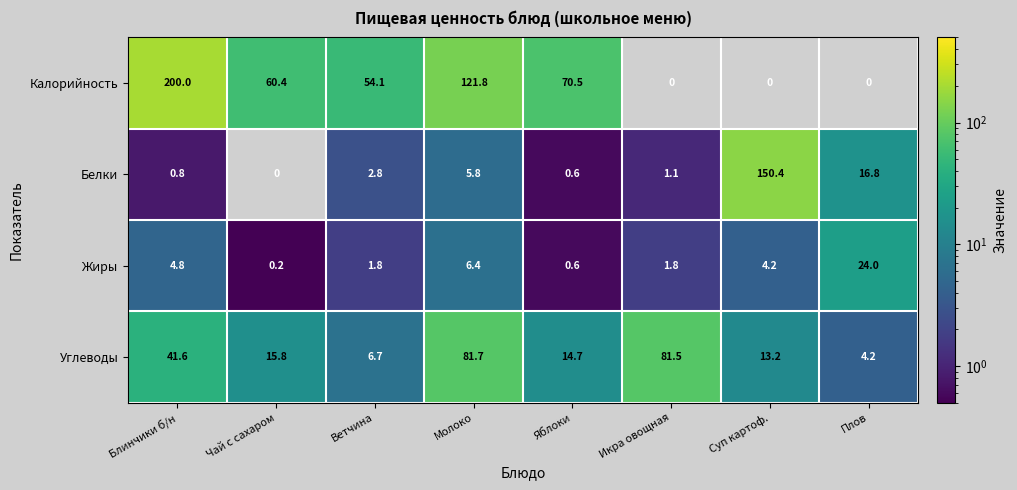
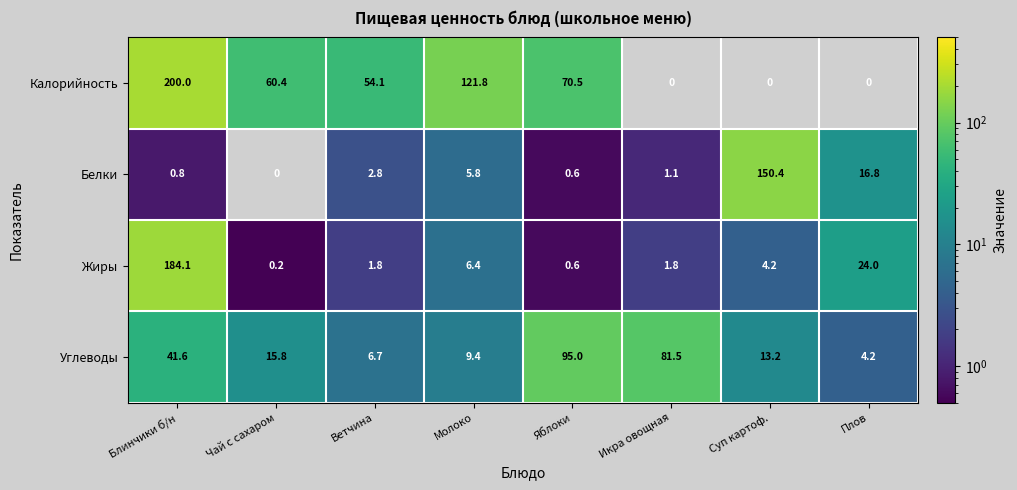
Жиры, Блинчики б/н: 4.8 -> 184.1
Углеводы, Молоко: 81.7 -> 9.4
Углеводы, Яблоки: 14.7 -> 95.0
